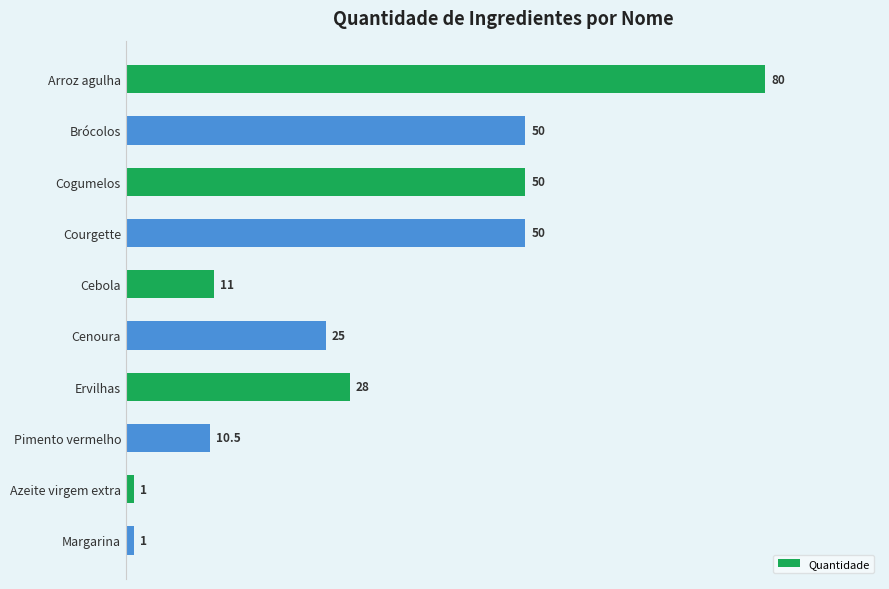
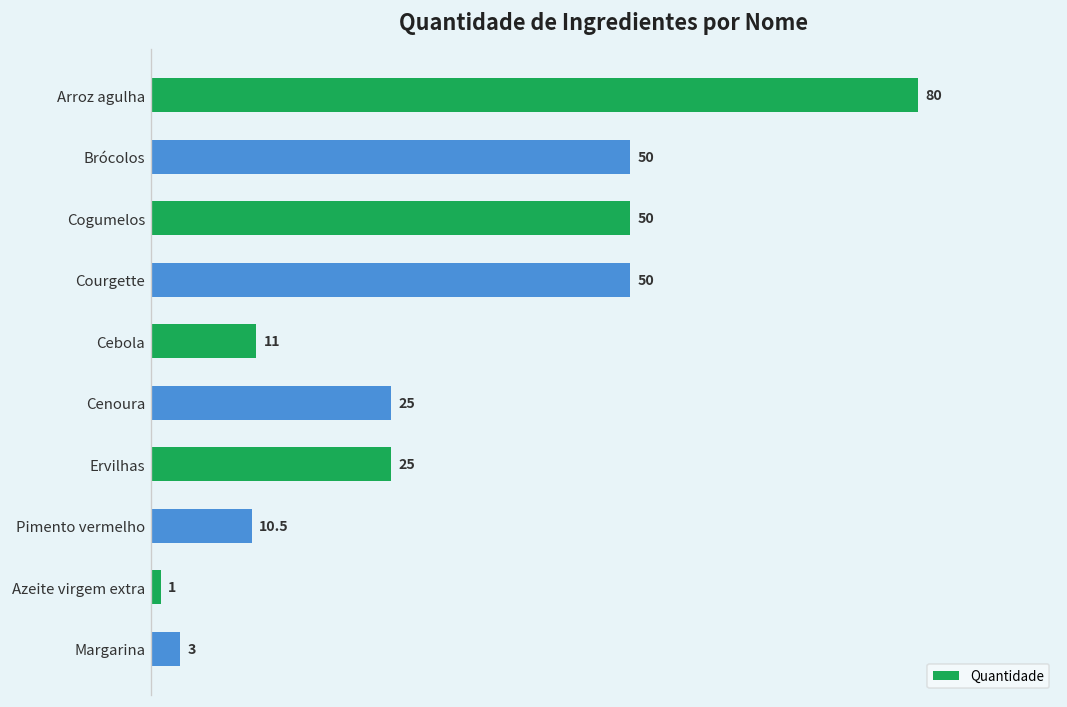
Ervilhas: 28 -> 25
Margarina: 1 -> 3
